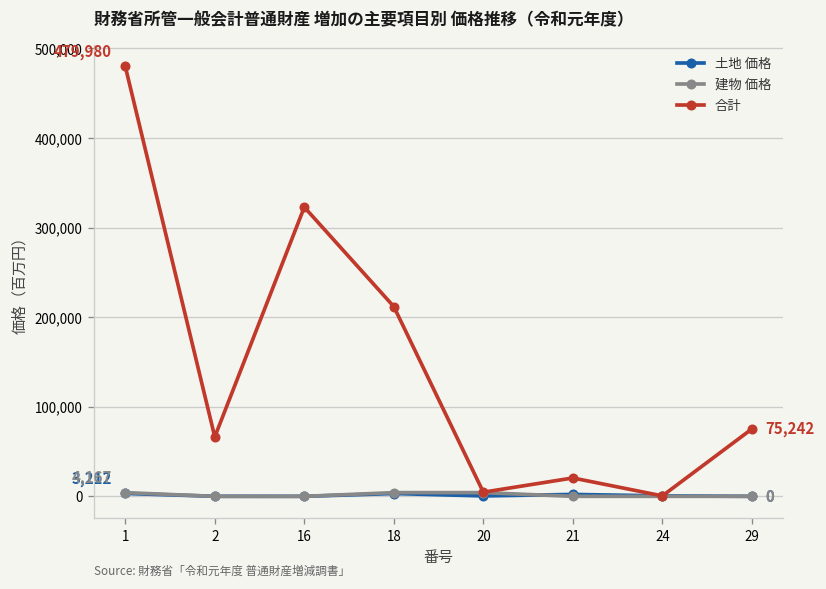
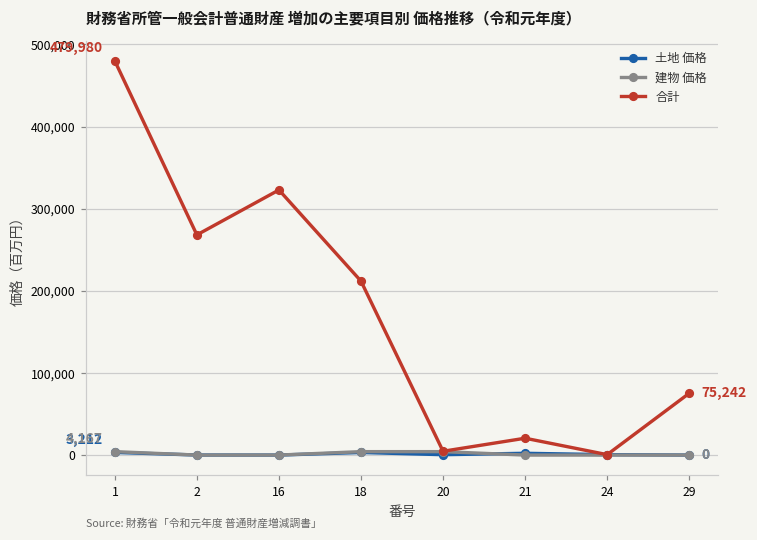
合計, 2: 70,000 -> 270,000
